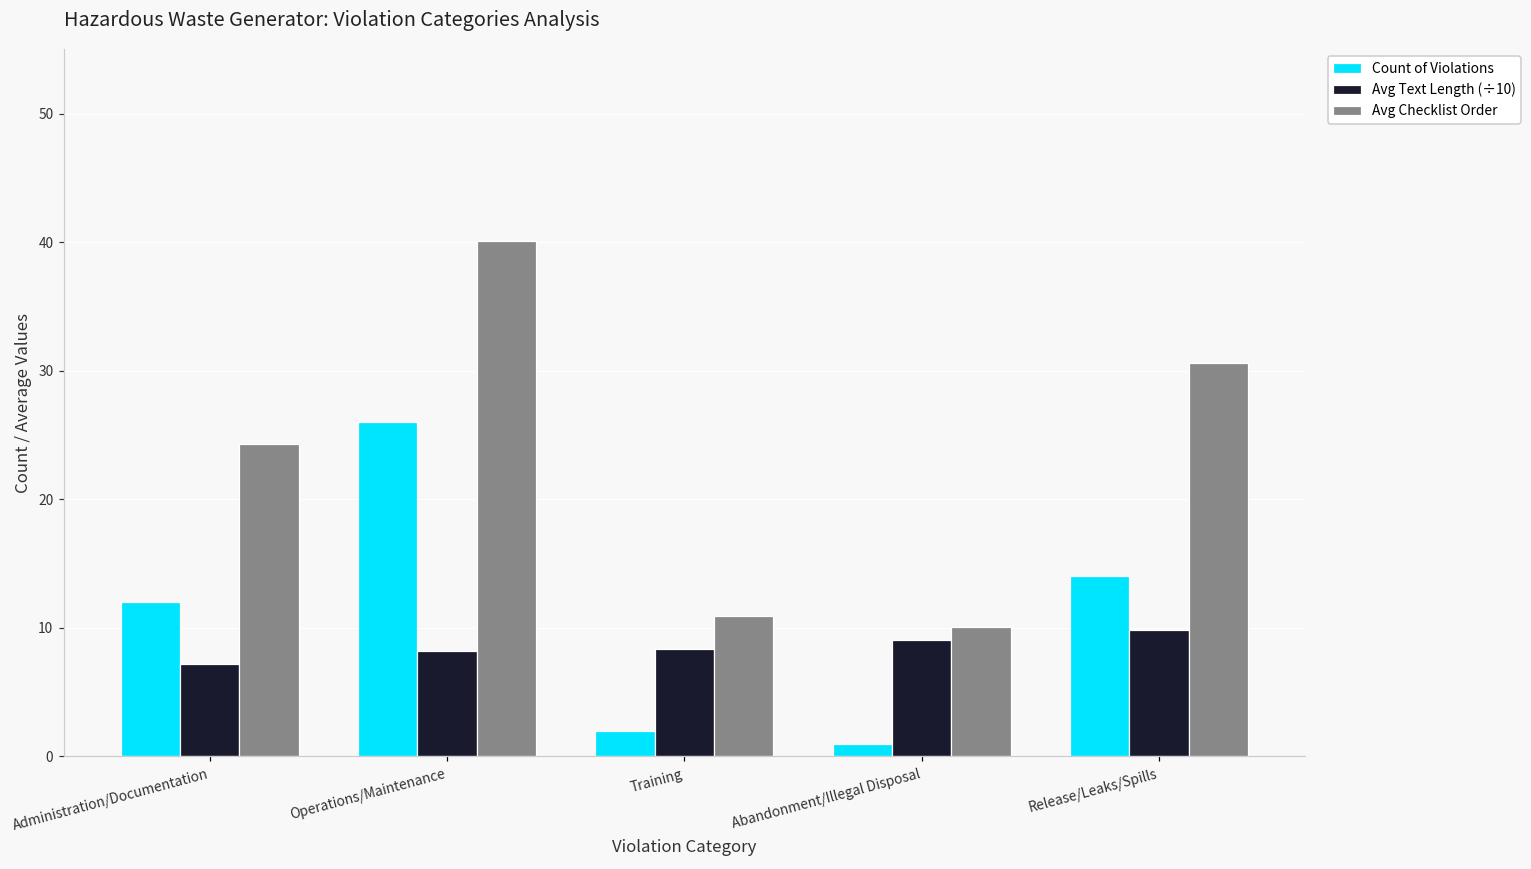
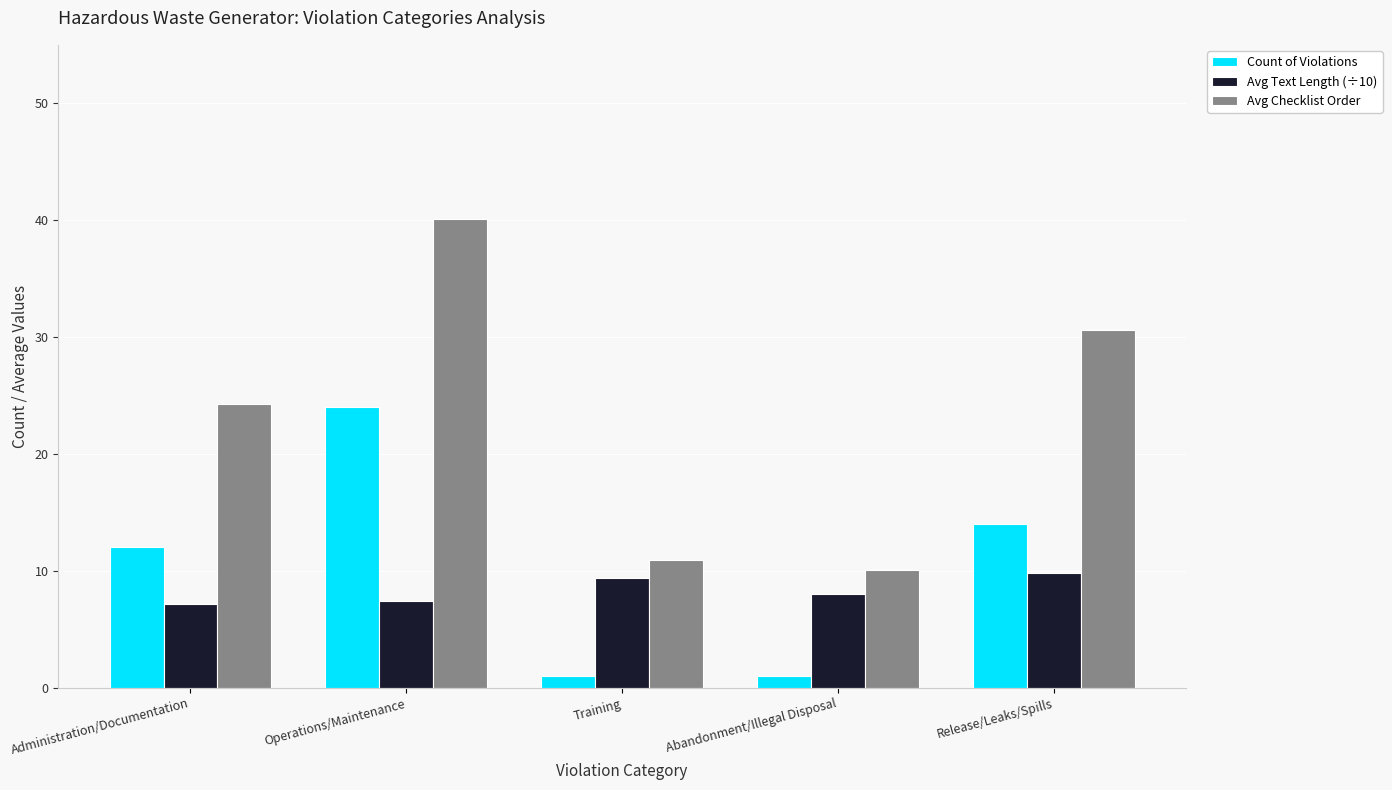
Count of Violations, Operations/Maintenance: 26 -> 24
Avg Text Length (÷10), Operations/Maintenance: 8.2 -> 7.4
Count of Violations, Training: 2 -> 1
Avg Text Length (÷10), Training: 8.4 -> 9.4
Avg Text Length (÷10), Abandonment/Illegal Disposal: 9.1 -> 8.0
